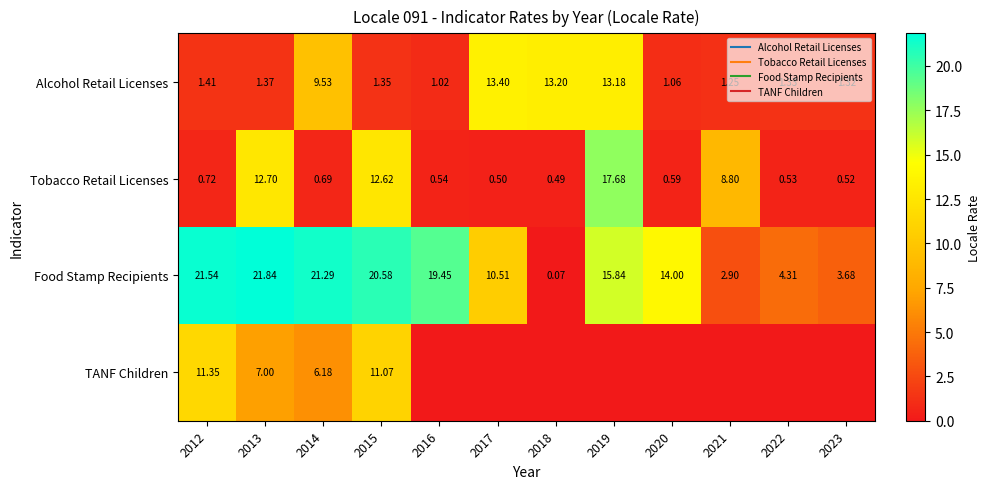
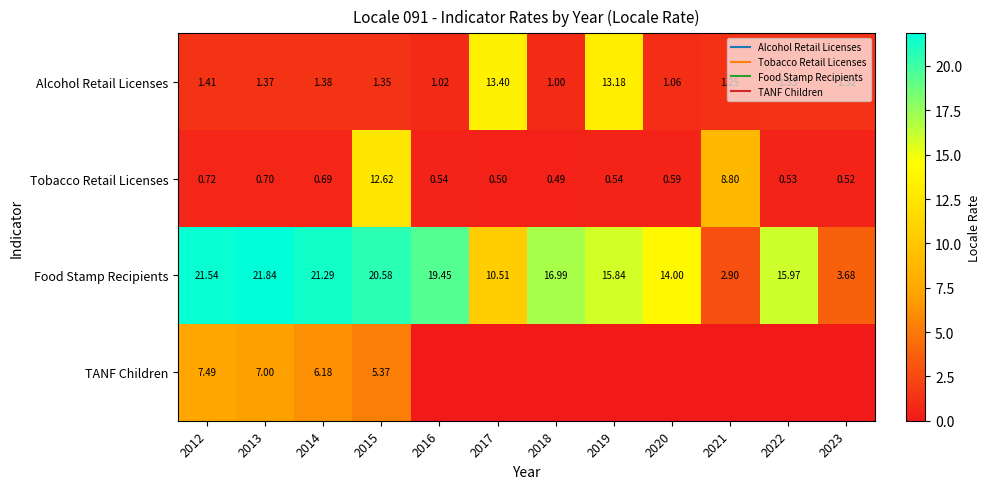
Alcohol Retail Licenses, 2014: 9.53 -> 1.38
Alcohol Retail Licenses, 2018: 13.20 -> 1.00
Tobacco Retail Licenses, 2013: 12.70 -> 0.70
Tobacco Retail Licenses, 2019: 17.68 -> 0.54
Food Stamp Recipients, 2018: 0.07 -> 16.99
Food Stamp Recipients, 2022: 4.31 -> 15.97
TANF Children, 2012: 11.35 -> 7.49
TANF Children, 2015: 11.07 -> 5.37
